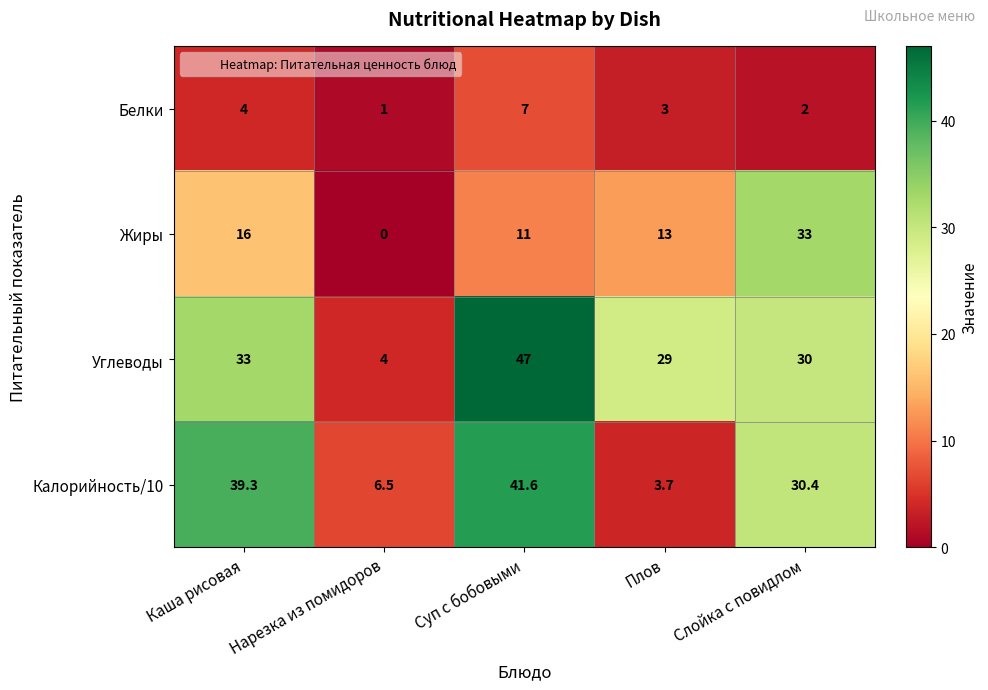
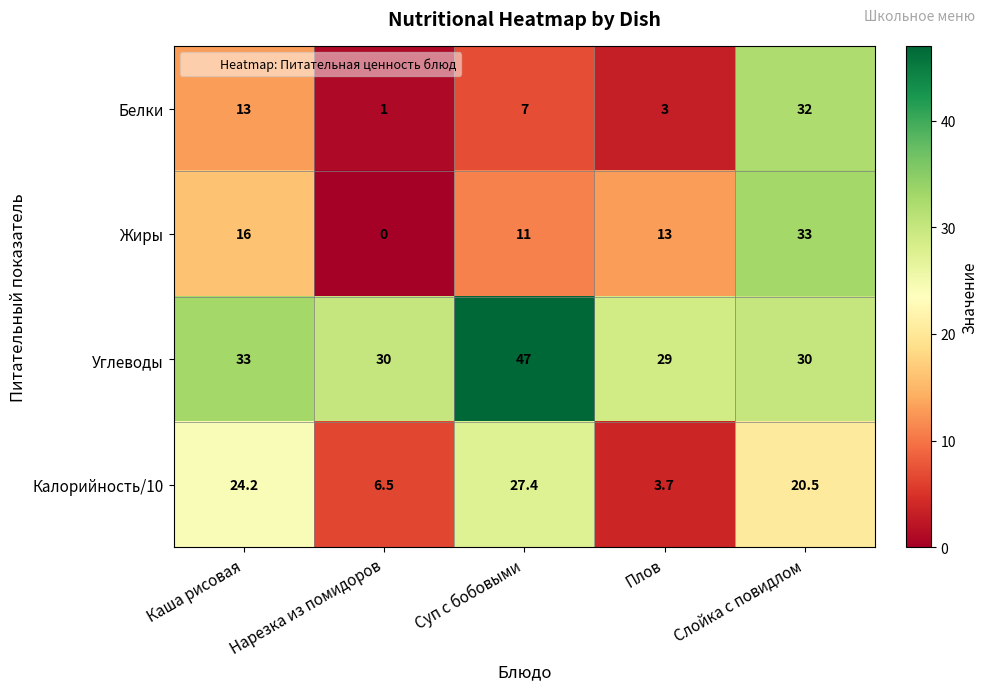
Белки, Каша рисовая: 4 -> 13
Белки, Слойка с повидлом: 2 -> 32
Углеводы, Нарезка из помидоров: 4 -> 30
Калорийность/10, Каша рисовая: 39.3 -> 24.2
Калорийность/10, Суп с бобовыми: 41.6 -> 27.4
Калорийность/10, Слойка с повидлом: 30.4 -> 20.5
